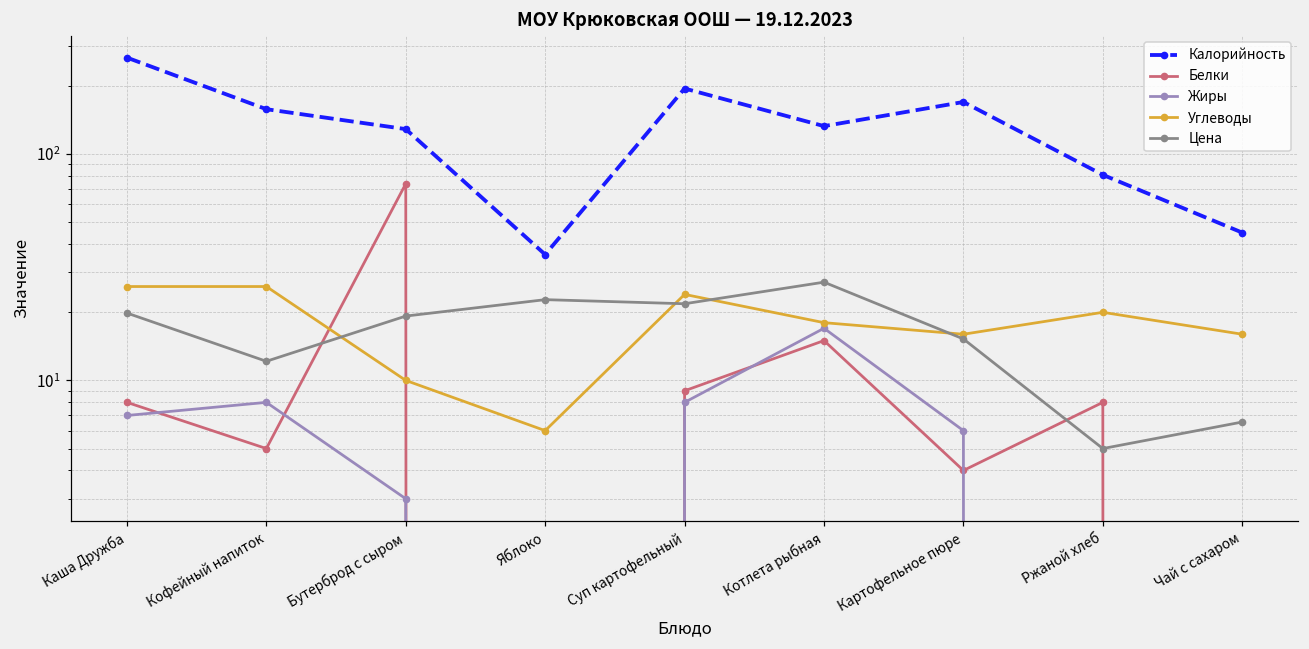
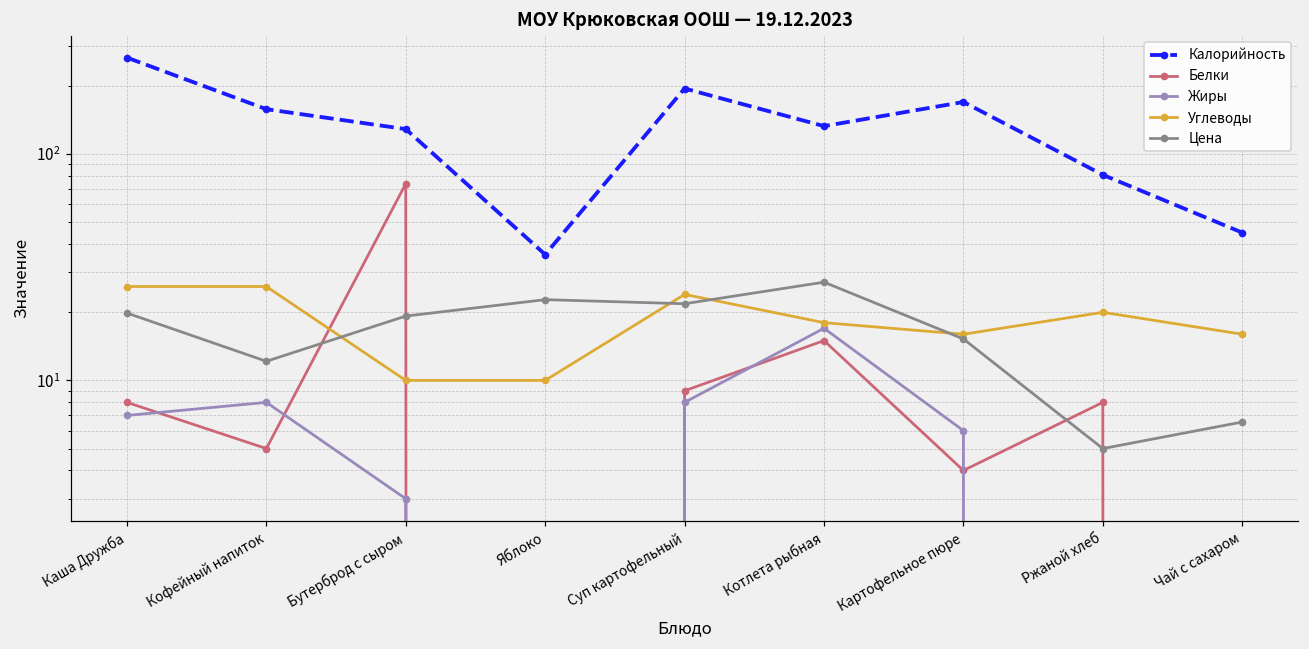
Углеводы, Яблоко: 6 -> 10
